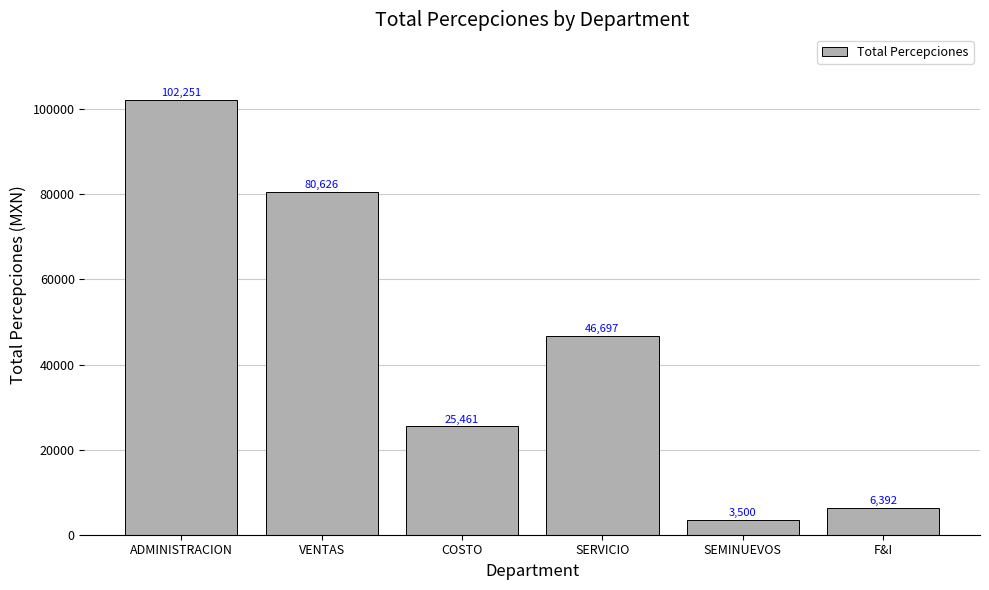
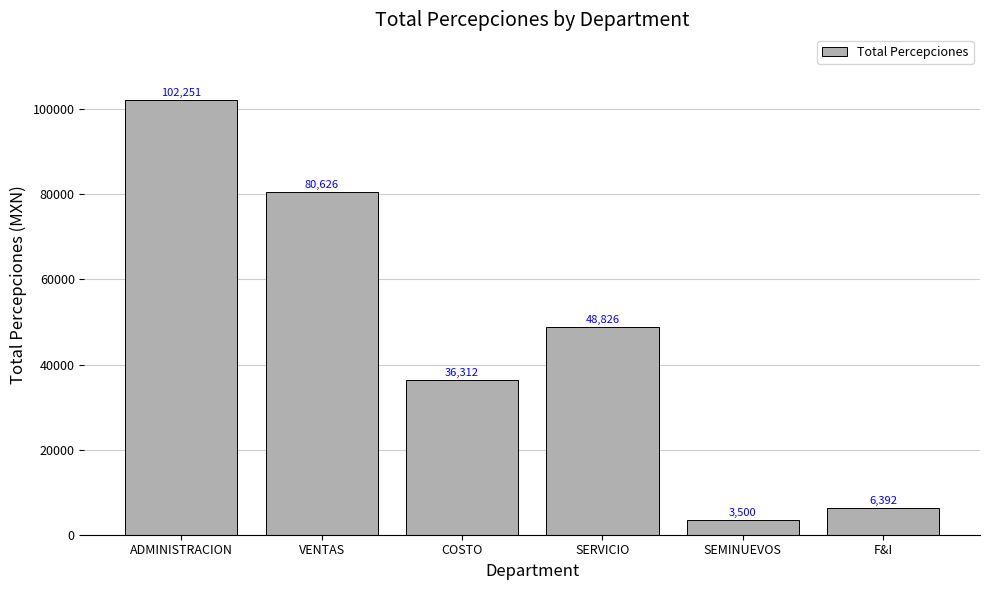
COSTO: 25,461 -> 36,312
SERVICIO: 46,697 -> 48,826
